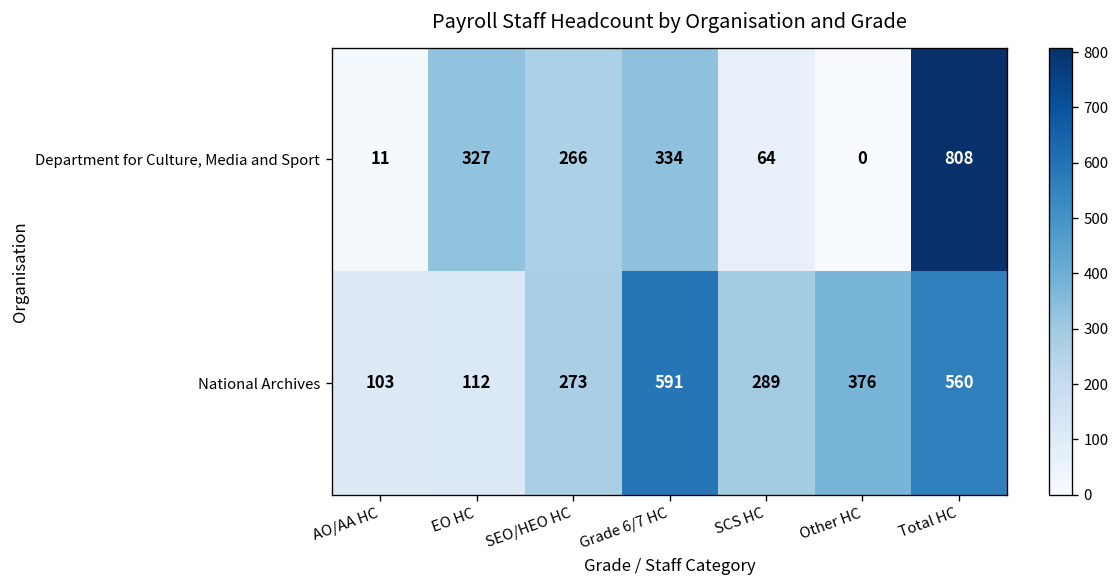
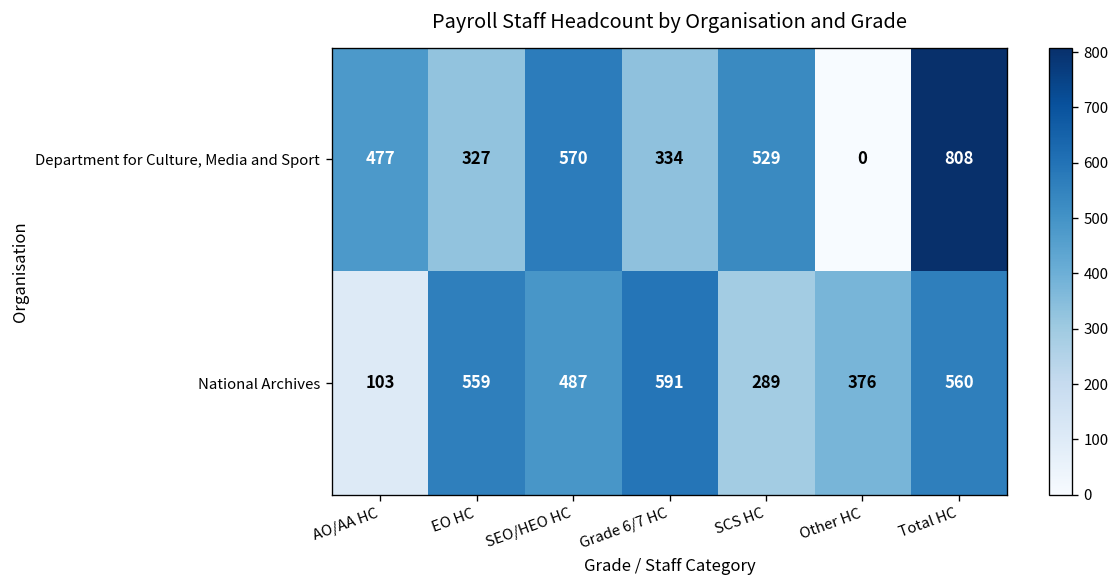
Department for Culture, Media and Sport, AO/AA HC: 11 -> 477
Department for Culture, Media and Sport, SEO/HEO HC: 266 -> 570
Department for Culture, Media and Sport, SCS HC: 64 -> 529
National Archives, EO HC: 112 -> 559
National Archives, SEO/HEO HC: 273 -> 487
